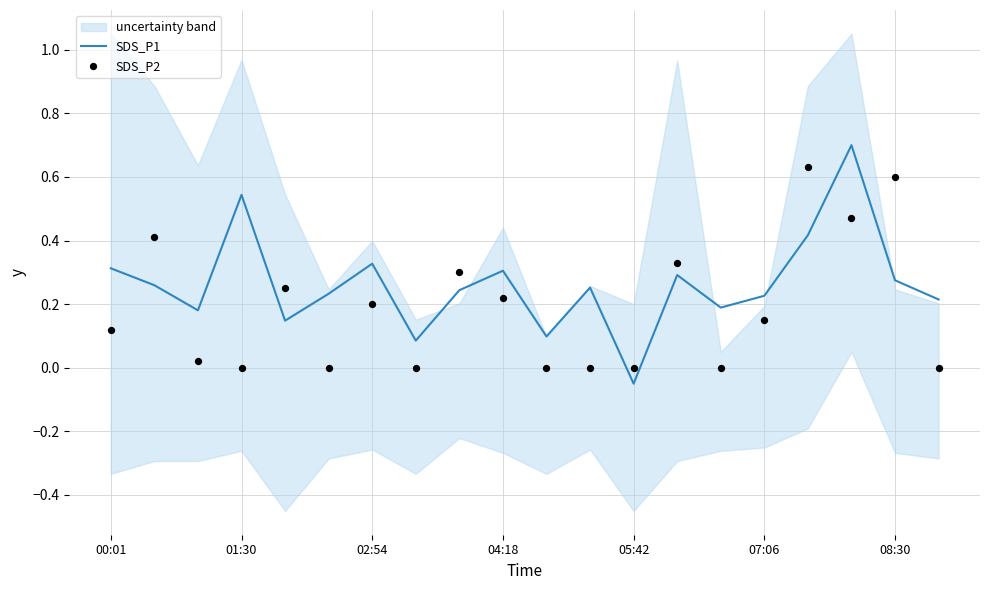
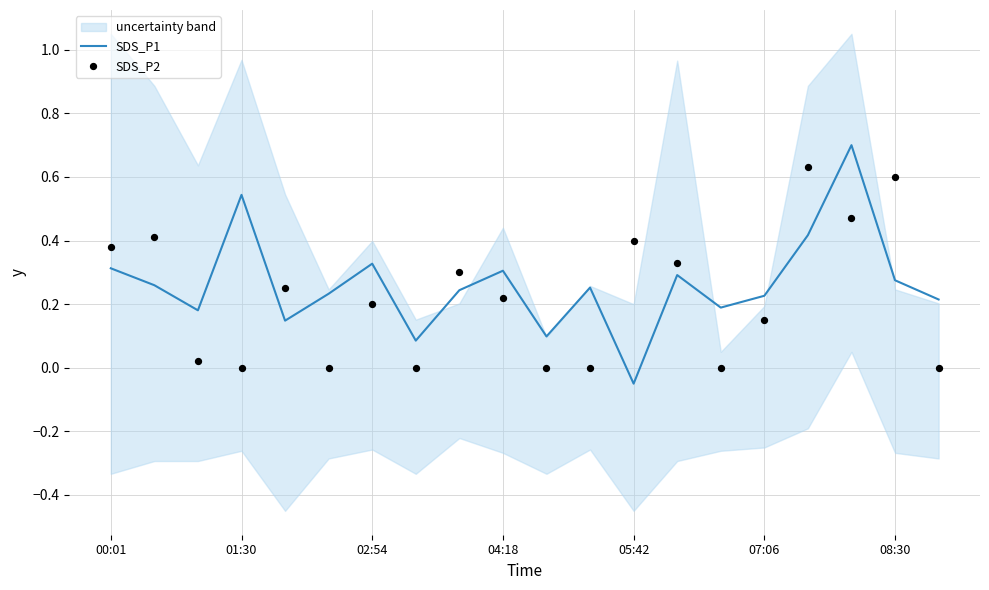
SDS_P2, 00:01: 0.12 -> 0.38
SDS_P2, 05:42: 0.0 -> 0.4
